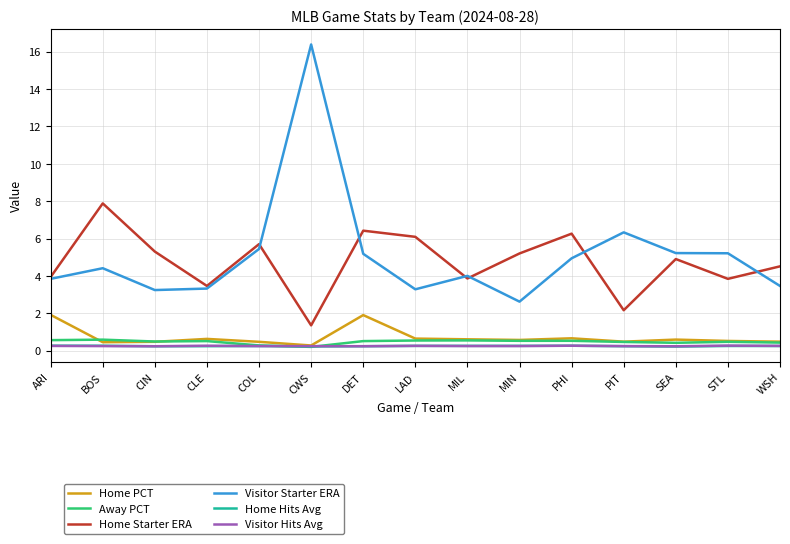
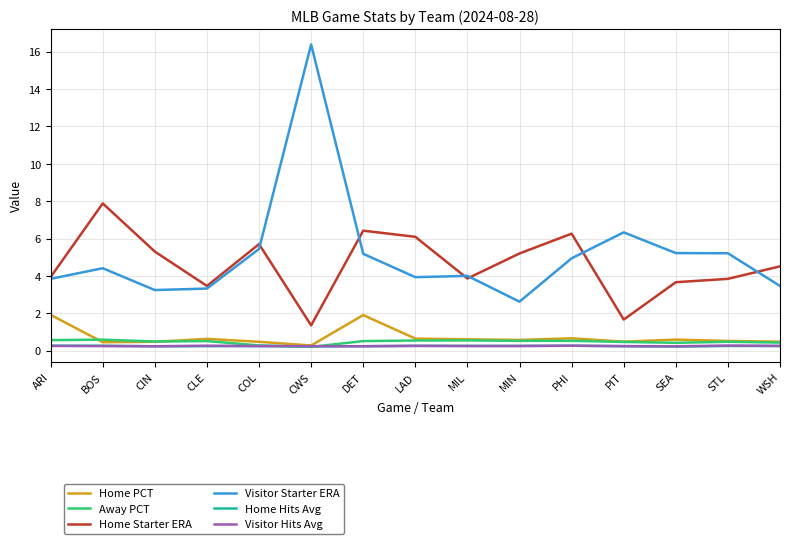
Visitor Starter ERA, LAD: 3.3 -> 3.9
Home Starter ERA, PIT: 2.2 -> 1.7
Home Starter ERA, SEA: 4.9 -> 3.7
